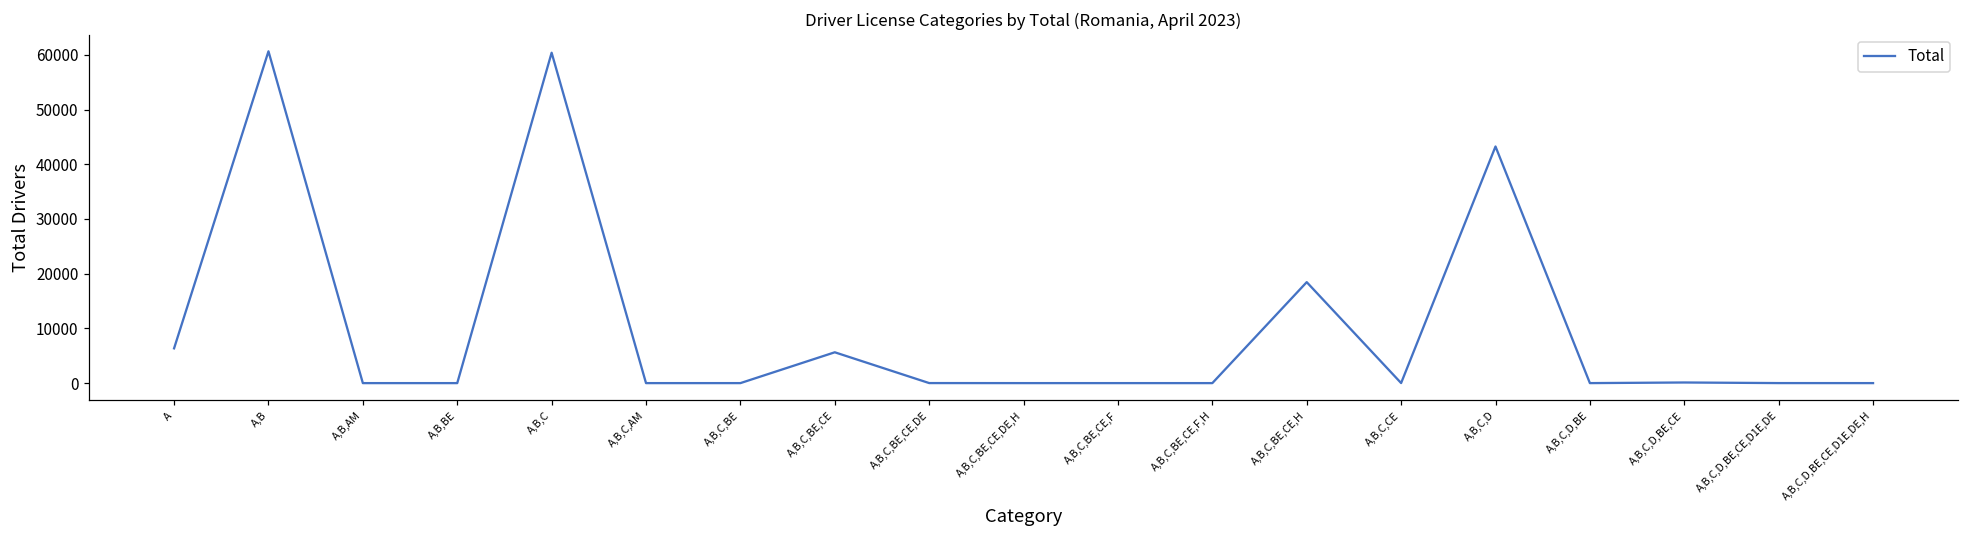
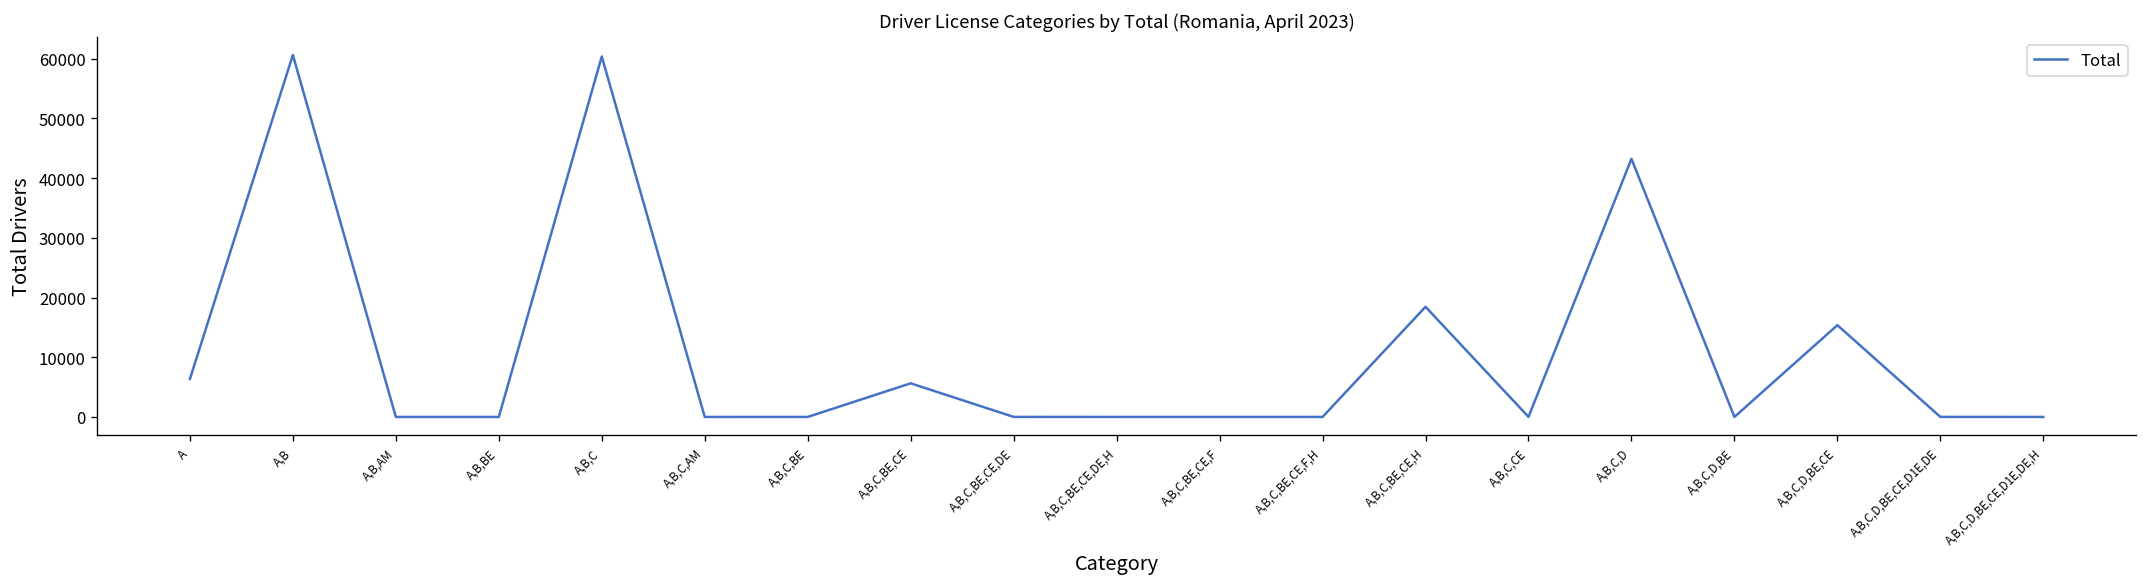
A,B,C,D,BE,CE: 0 -> 15000
